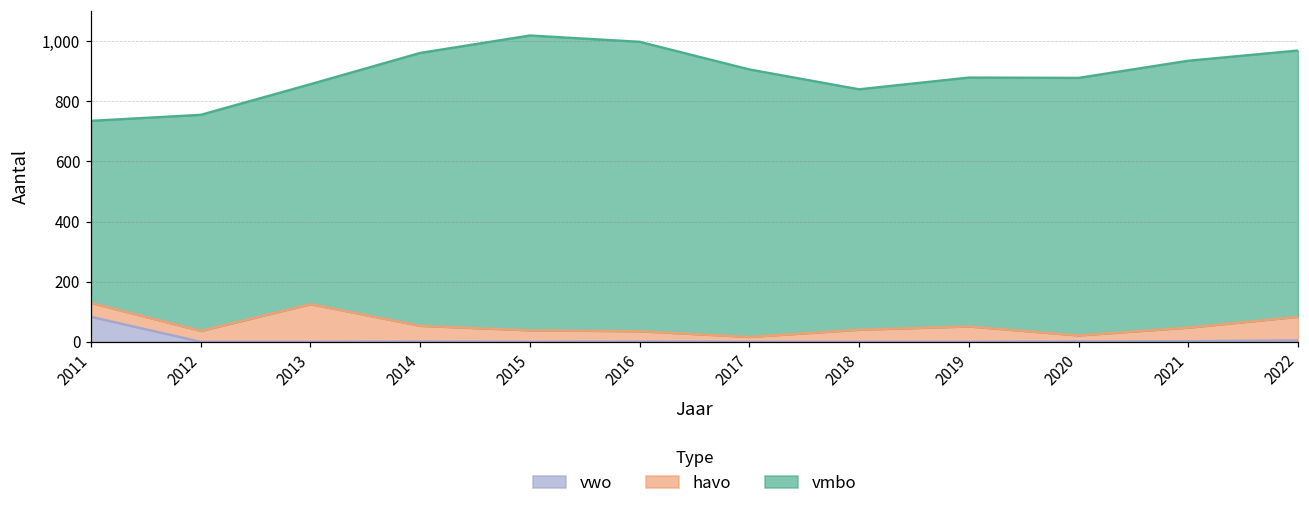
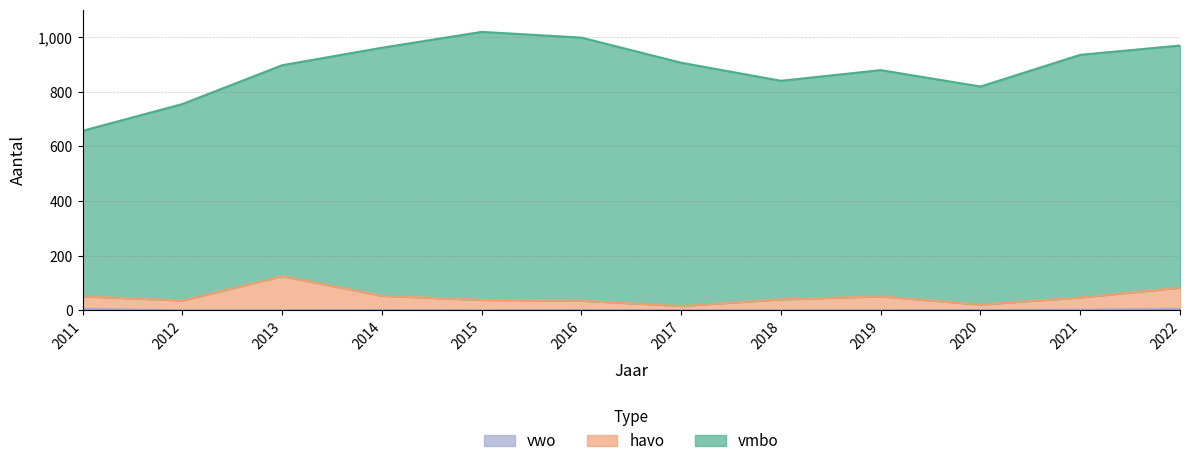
vwo, 2011: 80 -> 10
vmbo, 2013: 730 -> 770
vmbo, 2020: 860 -> 800
